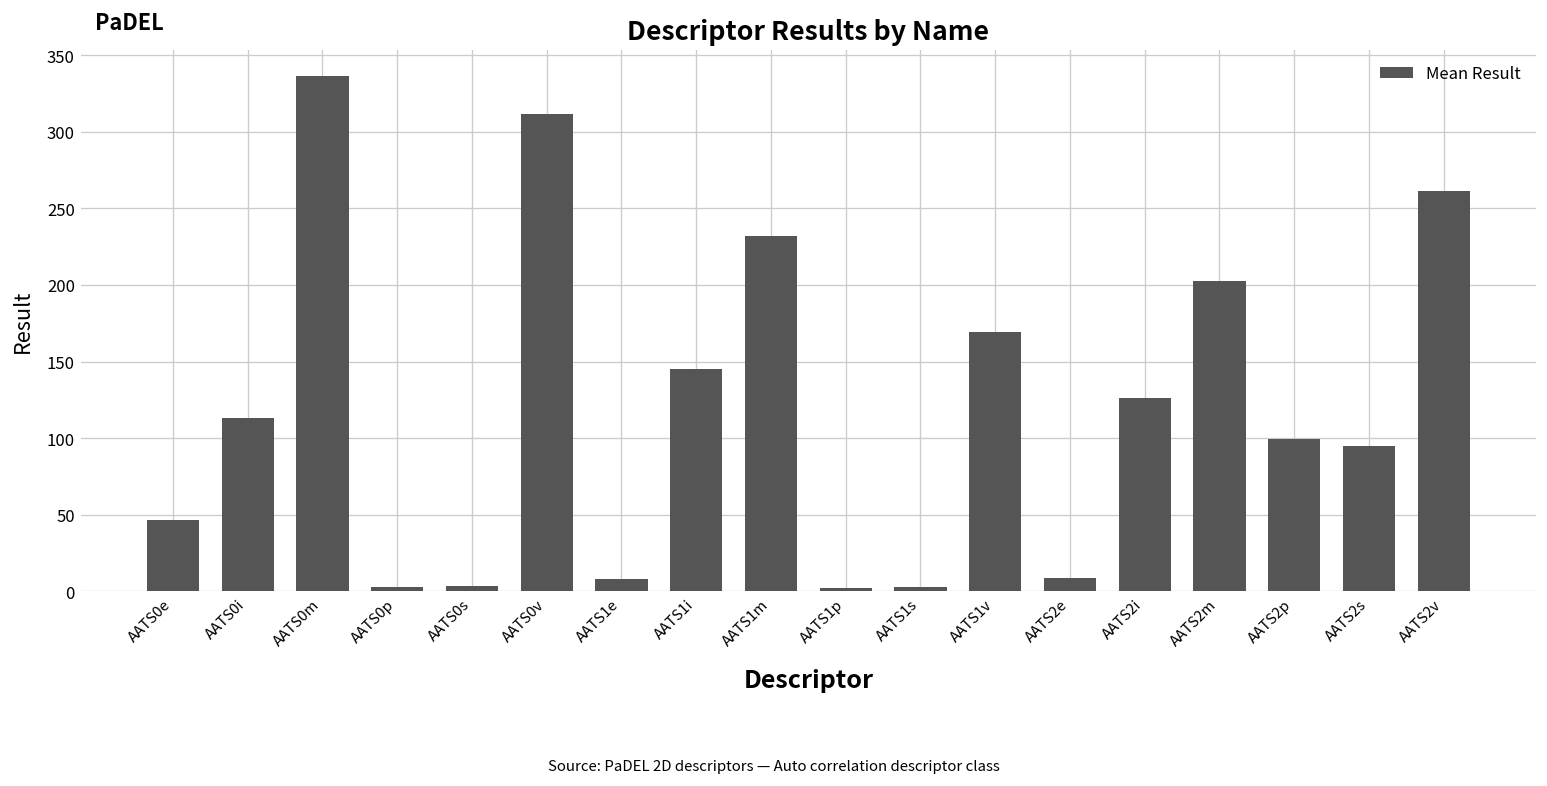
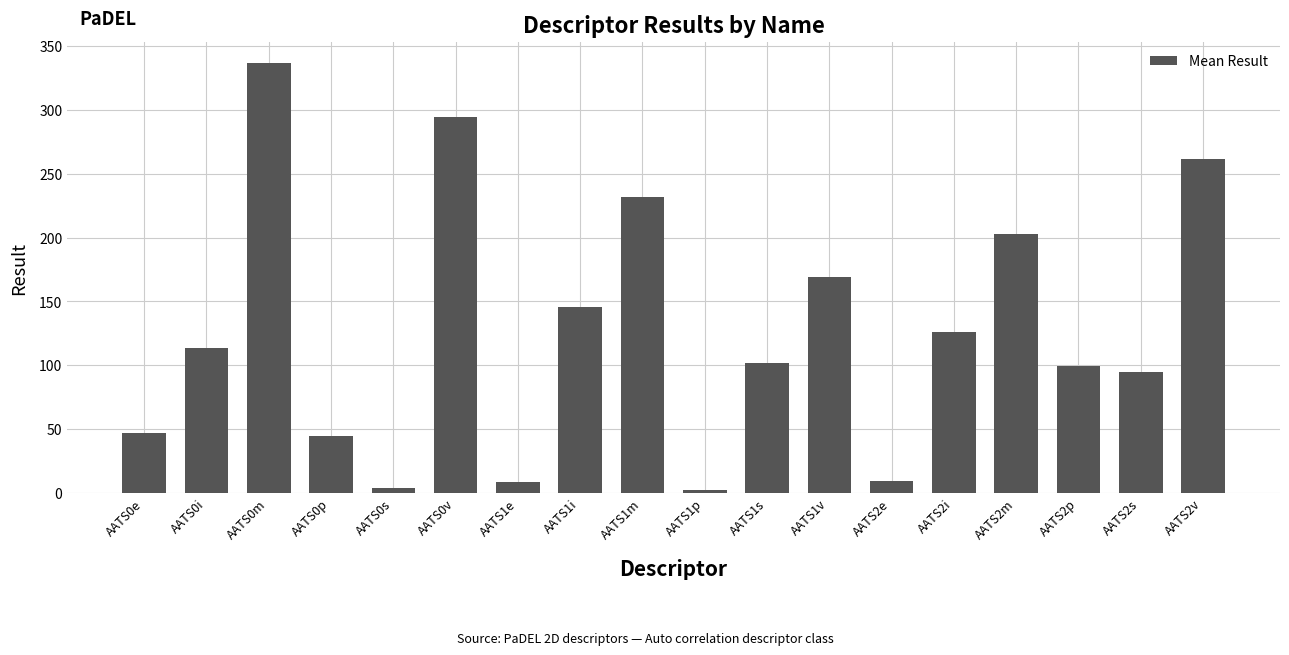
AATS0p: 3 -> 44
AATS0v: 312 -> 295
AATS1s: 3 -> 101
